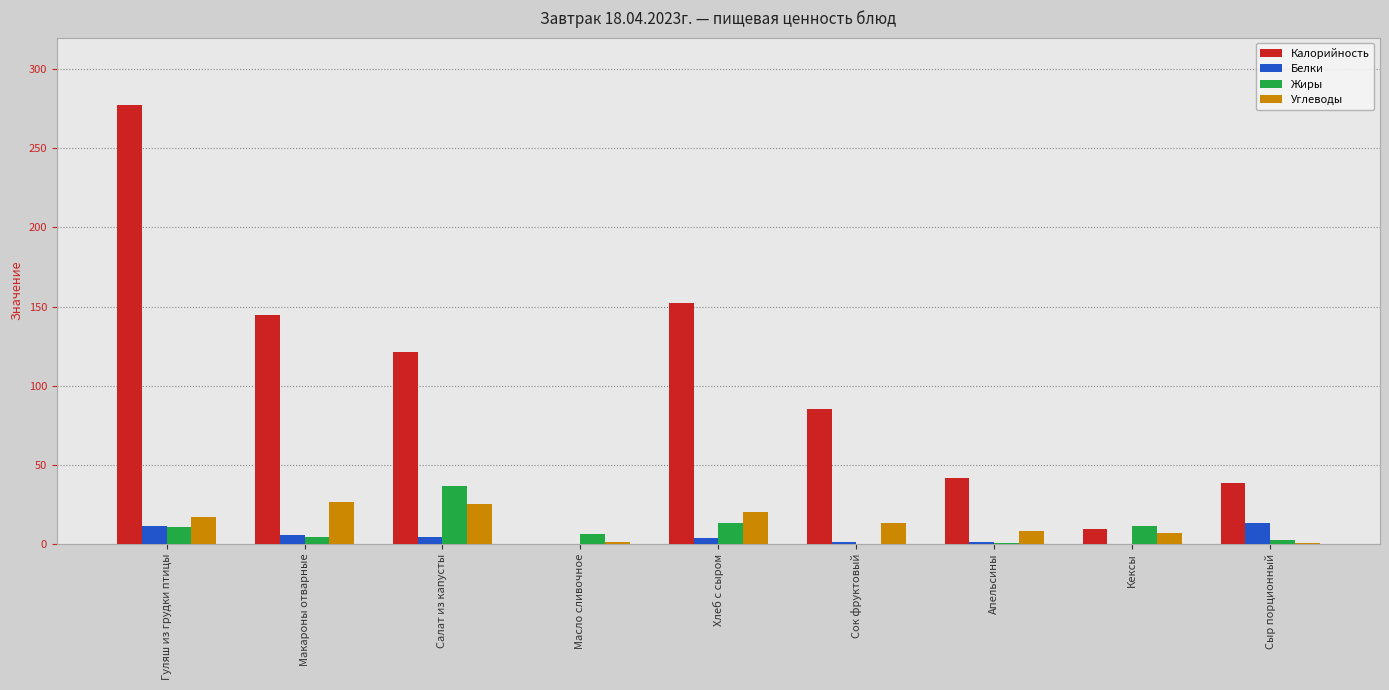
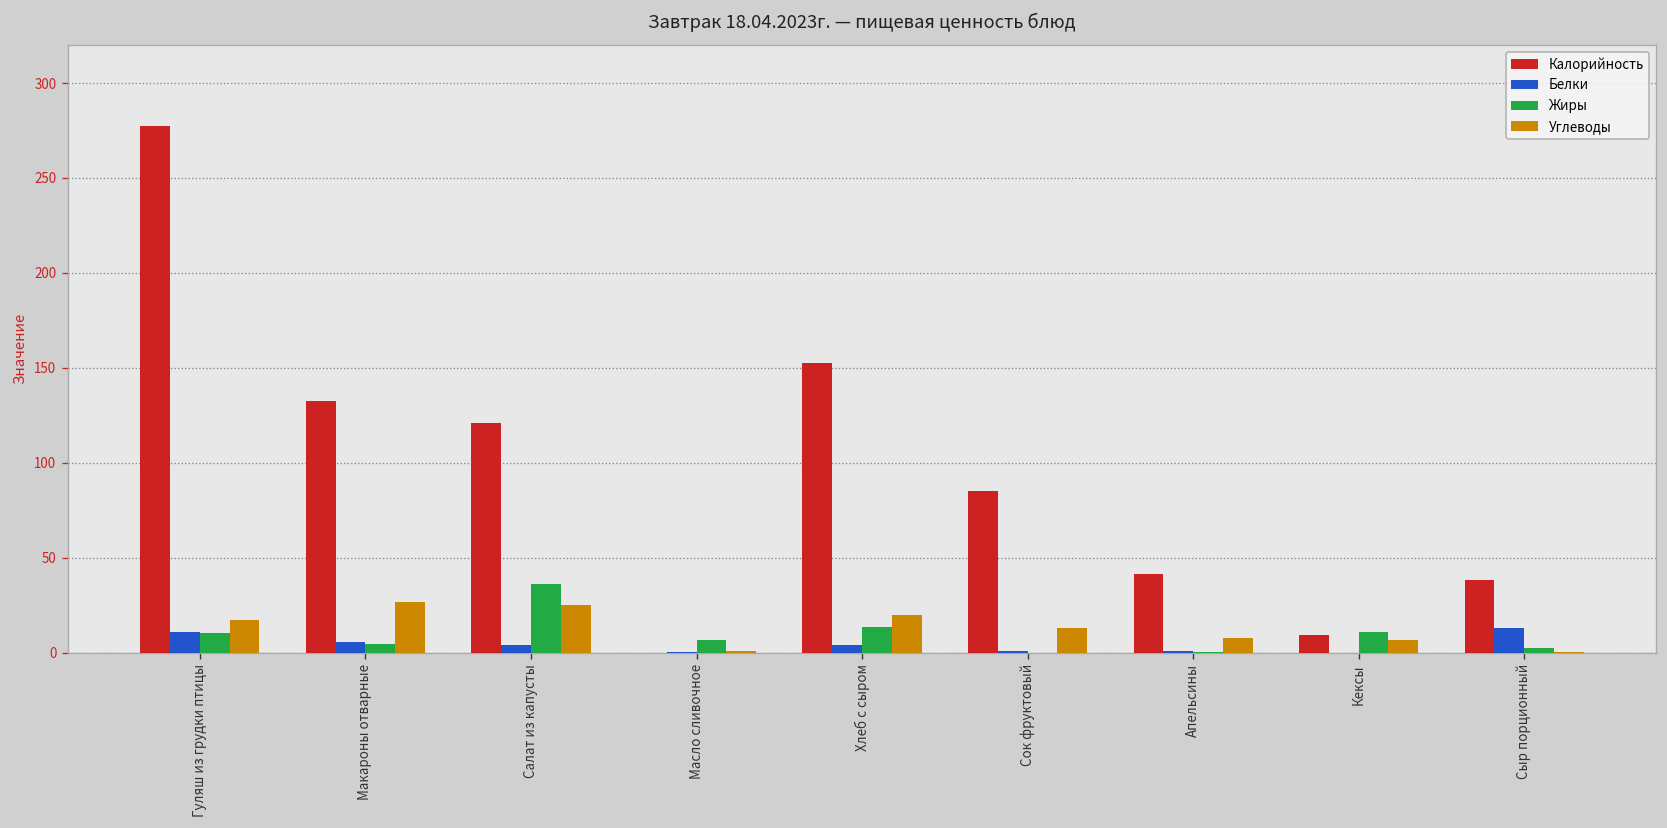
Калорийность, Макароны отварные: 145 -> 133
